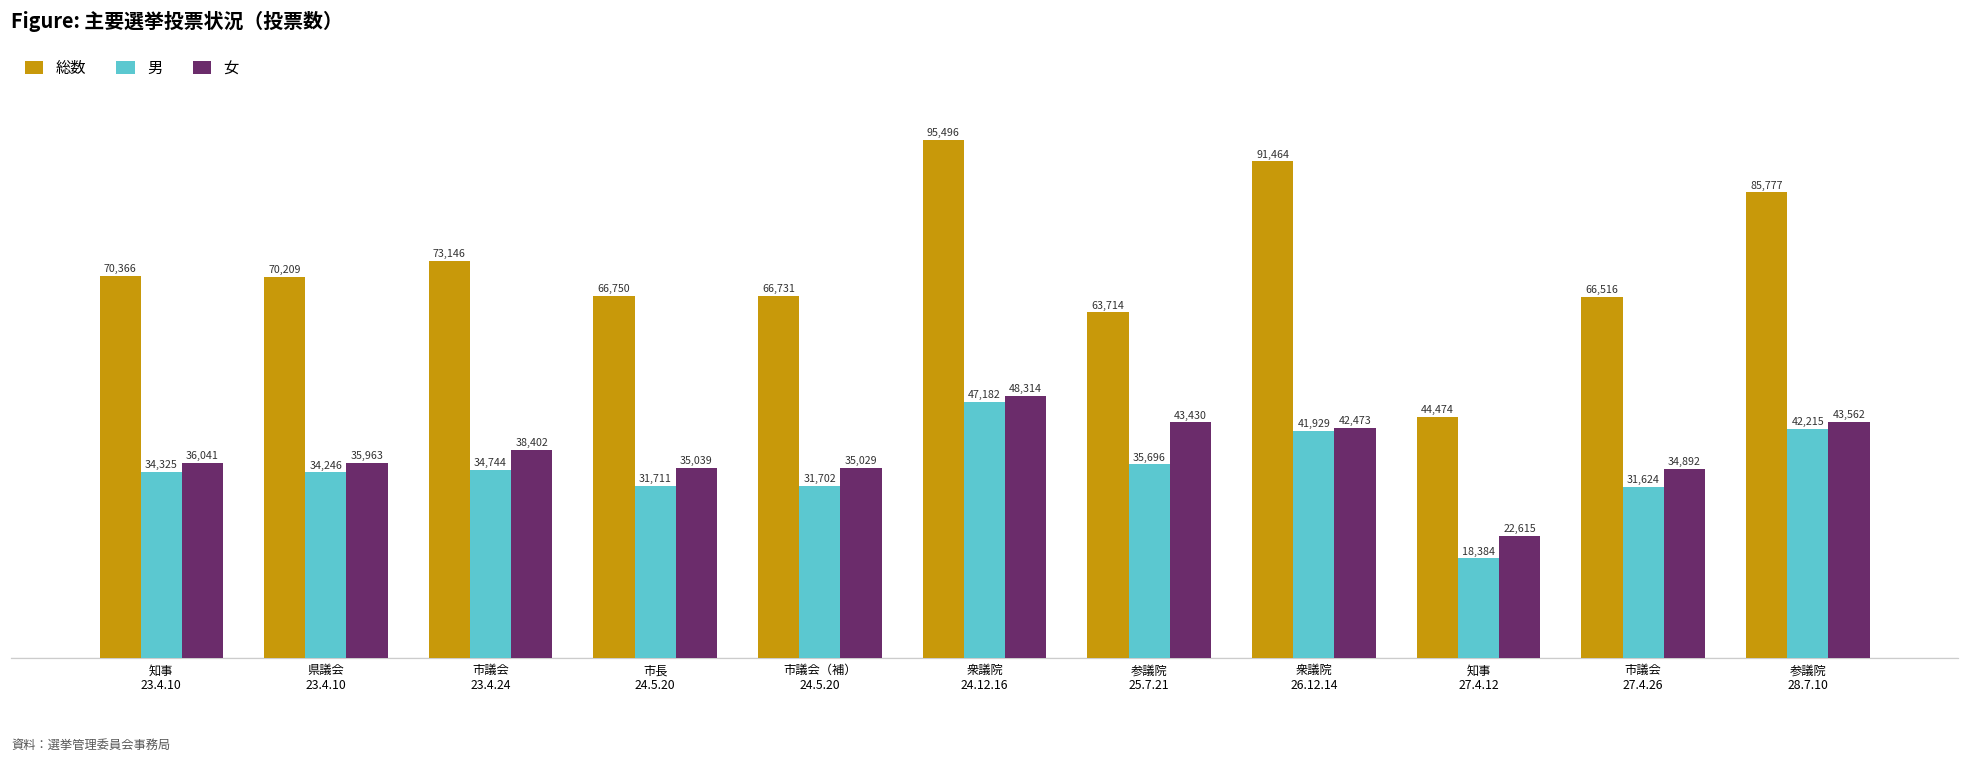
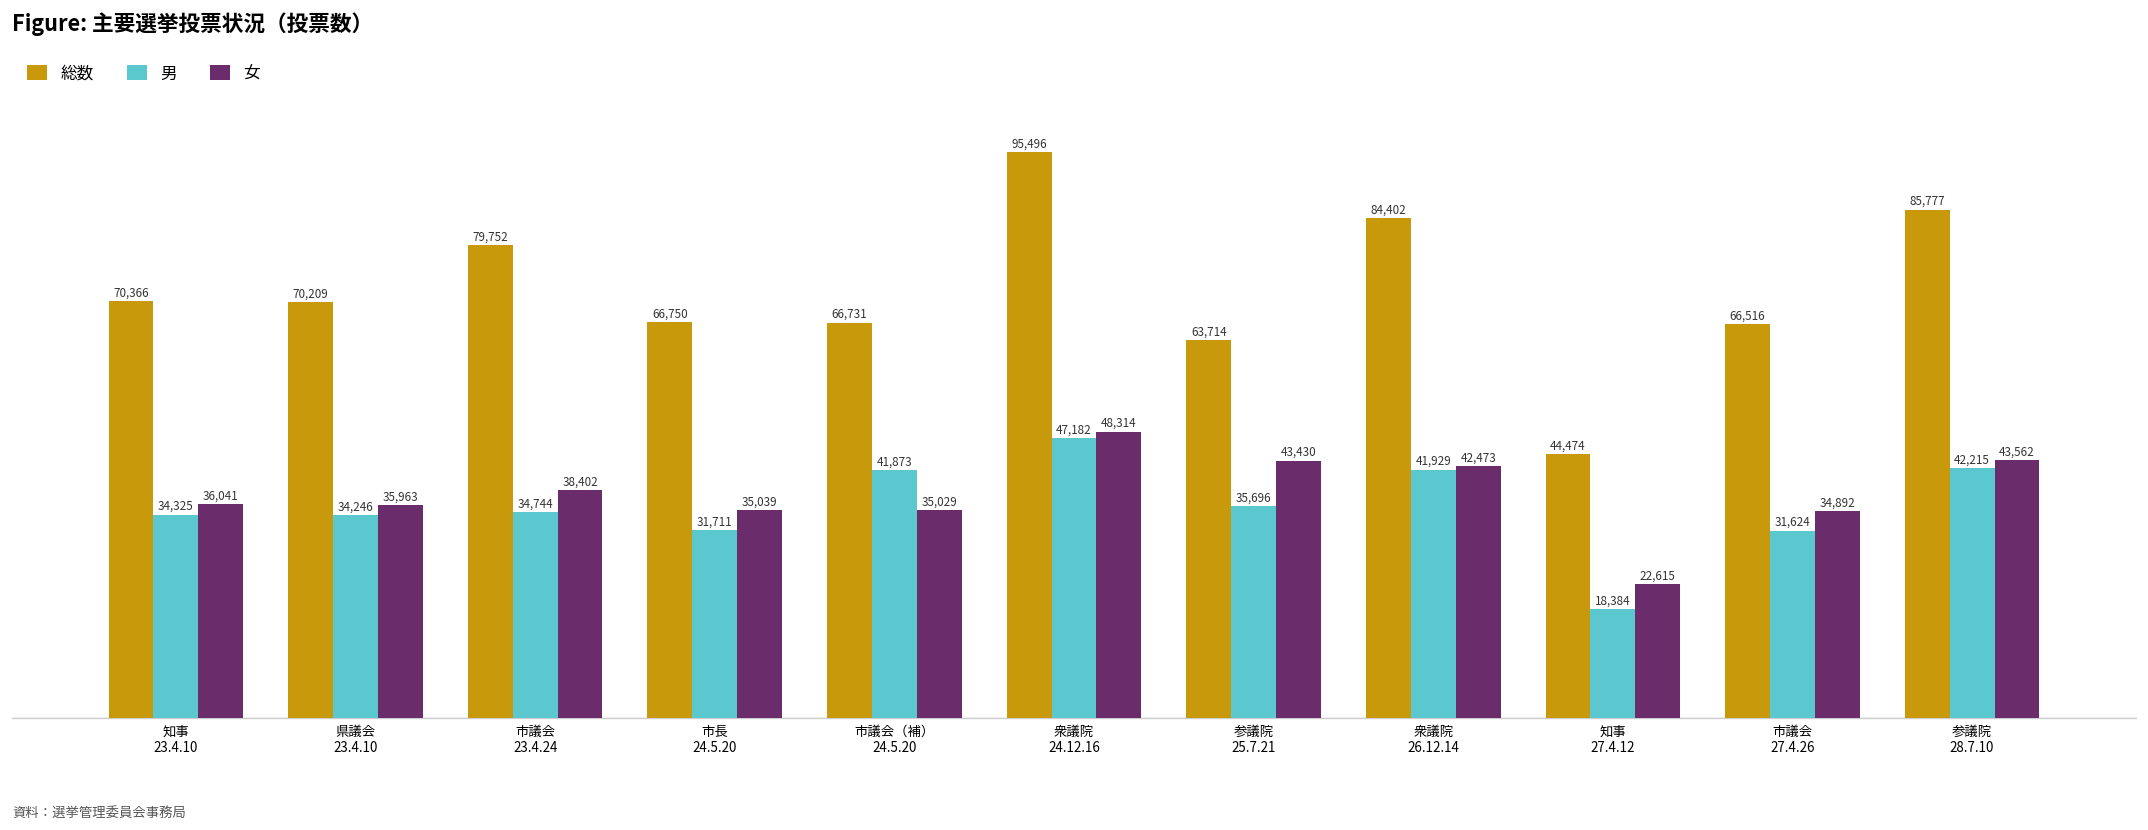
総数, 市議会 23.4.24: 73,146 -> 79,752
男, 市議会（補） 24.5.20: 31,702 -> 41,873
総数, 衆議院 26.12.14: 91,464 -> 84,402
